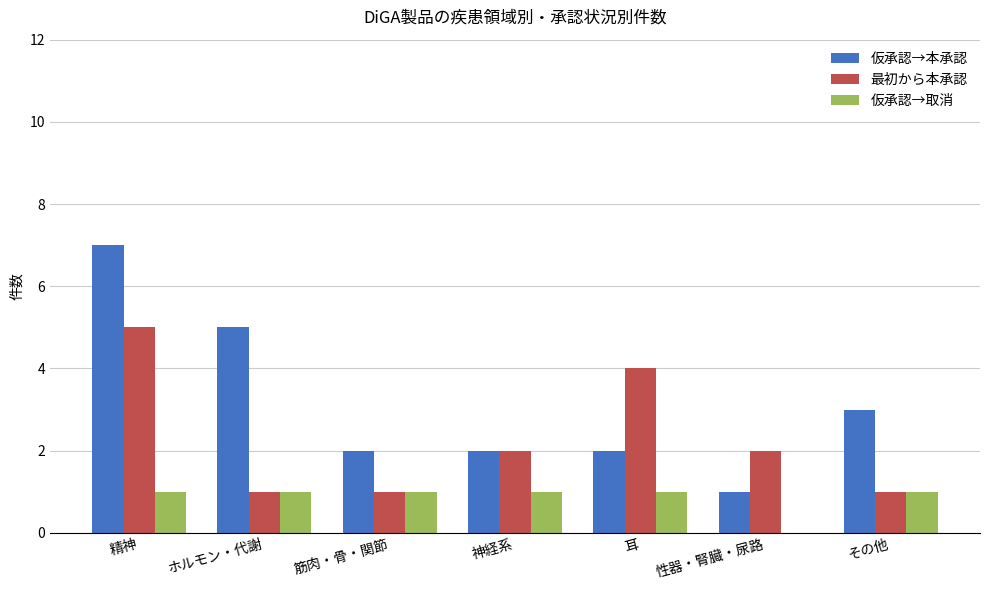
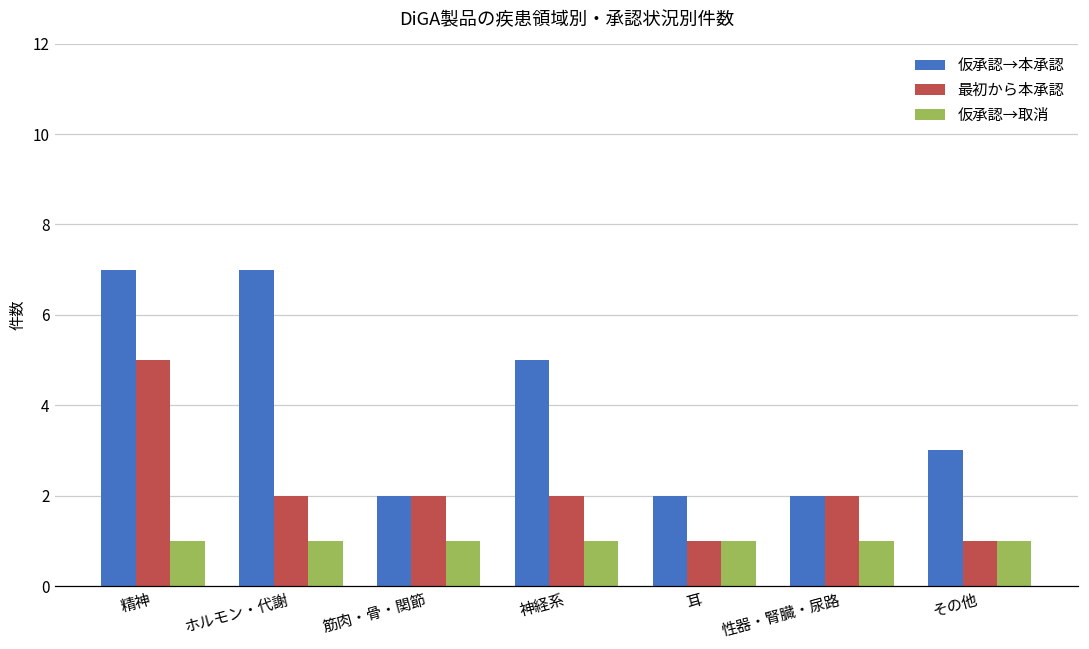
仮承認→本承認, ホルモン・代謝: 5 -> 7
最初から本承認, ホルモン・代謝: 1 -> 2
最初から本承認, 筋肉・骨・関節: 1 -> 2
仮承認→本承認, 神経系: 2 -> 5
最初から本承認, 耳: 4 -> 1
仮承認→本承認, 性器・腎臓・尿路: 1 -> 2
仮承認→取消, 性器・腎臓・尿路: 0 -> 1
